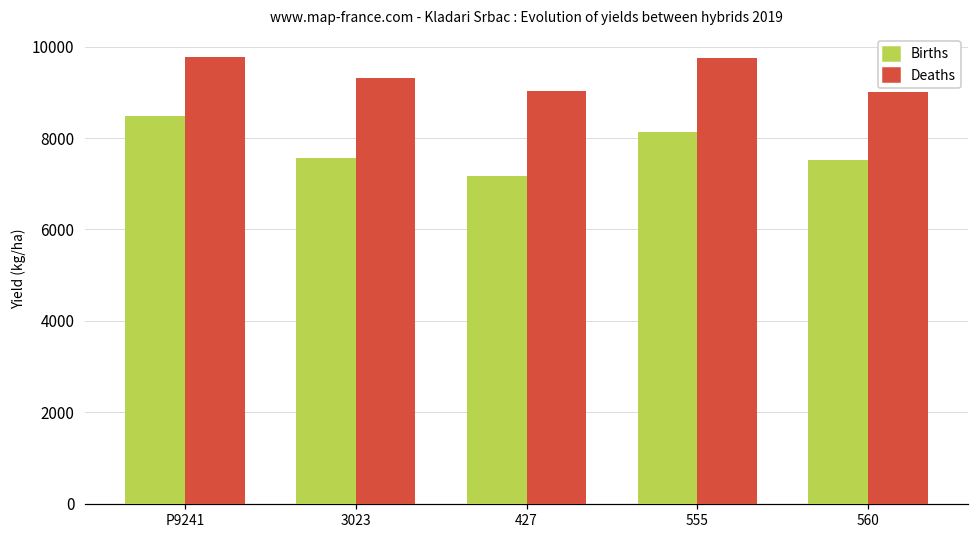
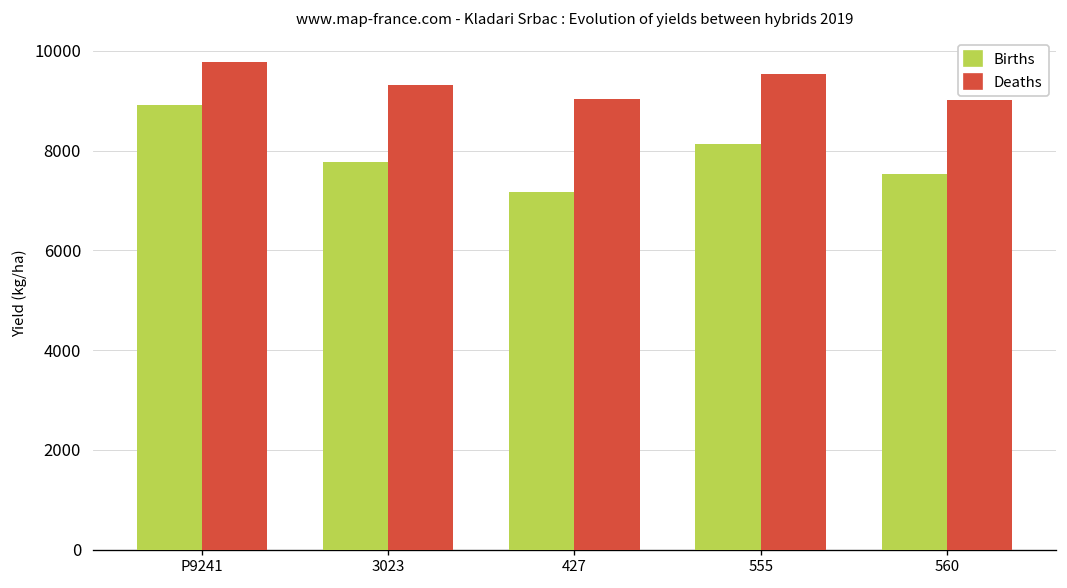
Births, P9241: 8500 -> 8900
Births, 3023: 7600 -> 7800
Deaths, 555: 9700 -> 9500
